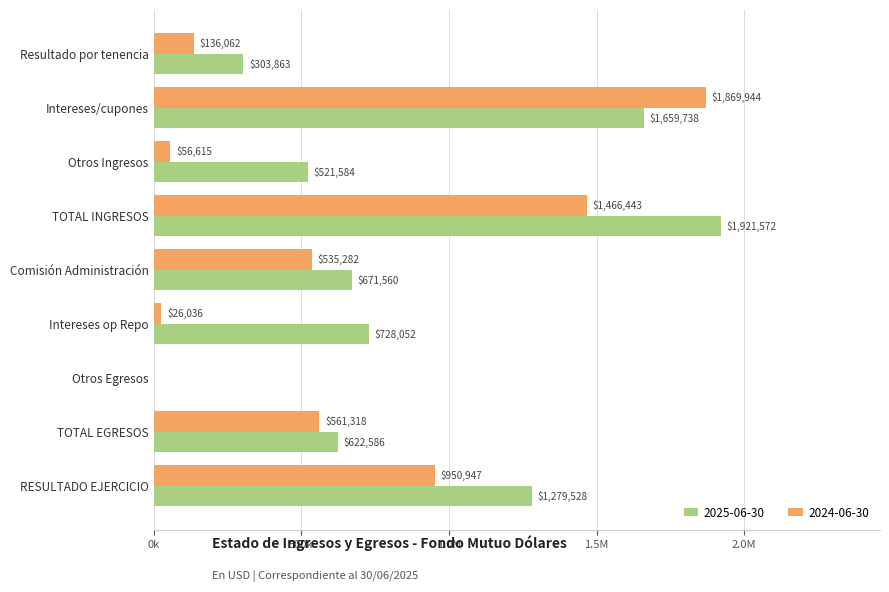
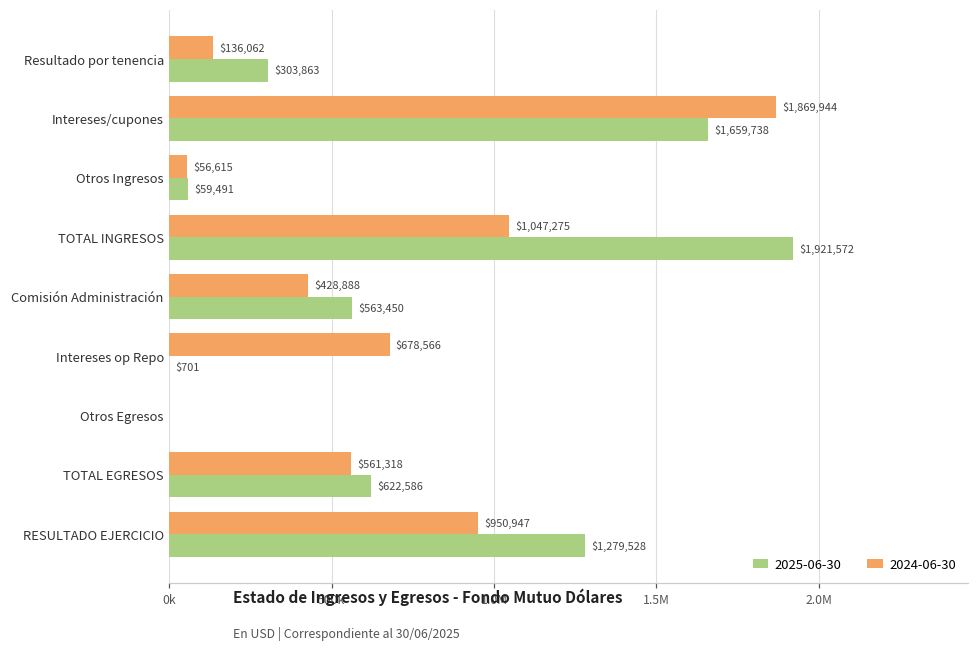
2025-06-30, Otros Ingresos: $521,584 -> $59,491
2024-06-30, TOTAL INGRESOS: $1,466,443 -> $1,047,275
2024-06-30, Comisión Administración: $535,282 -> $428,888
2025-06-30, Comisión Administración: $671,560 -> $563,450
2024-06-30, Intereses op Repo: $26,036 -> $678,566
2025-06-30, Intereses op Repo: $728,052 -> $701
